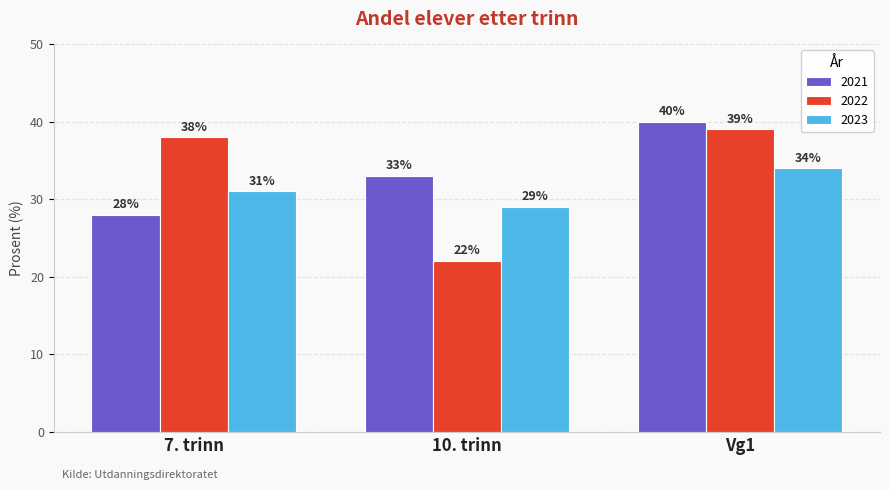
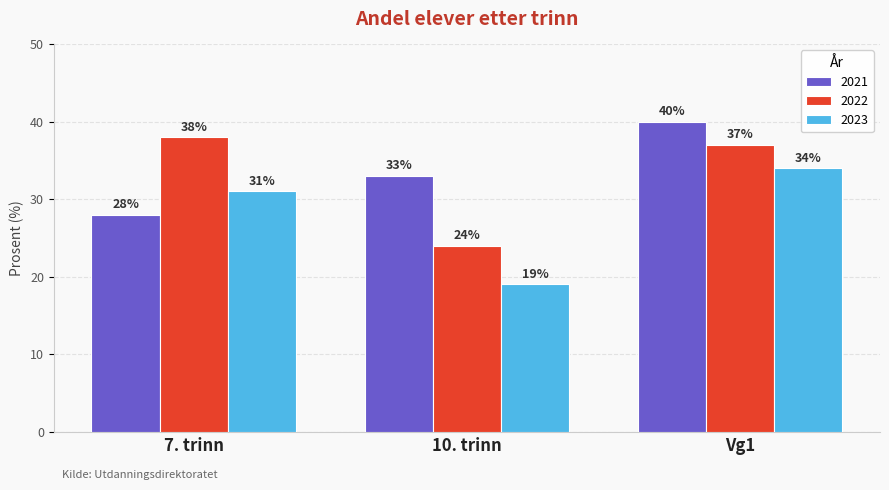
2022, 10. trinn: 22% -> 24%
2023, 10. trinn: 29% -> 19%
2022, Vg1: 39% -> 37%
